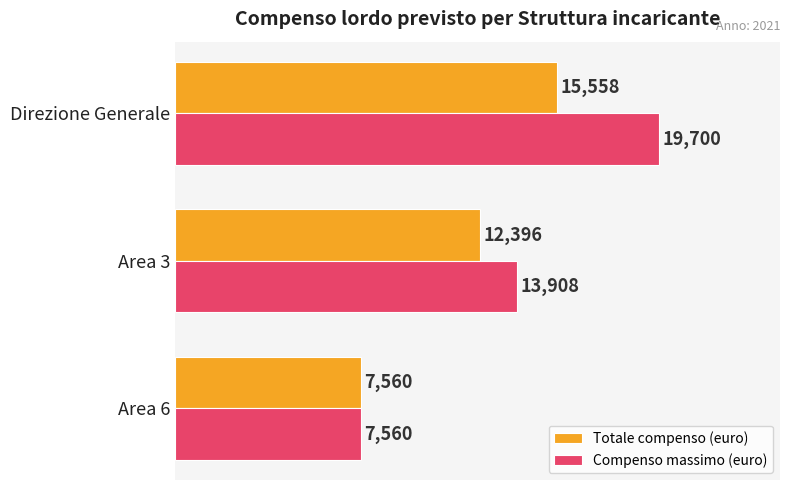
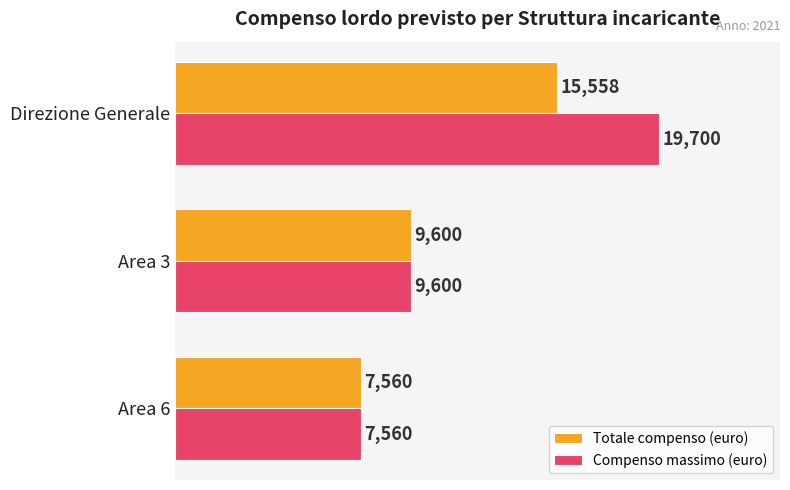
Totale compenso (euro), Area 3: 12,396 -> 9,600
Compenso massimo (euro), Area 3: 13,908 -> 9,600
